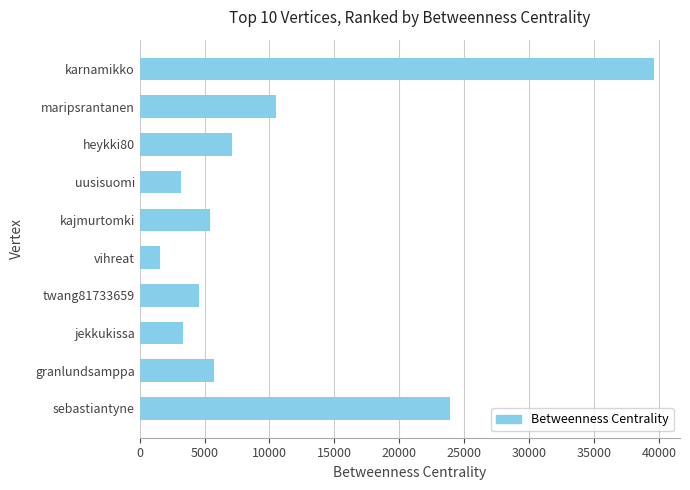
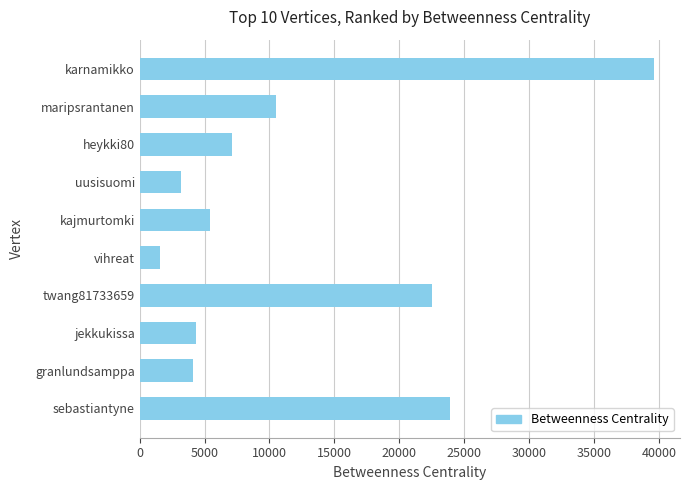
twang81733659: 4600 -> 22500
jekkukissa: 3300 -> 4400
granlundsamppa: 5700 -> 4100
